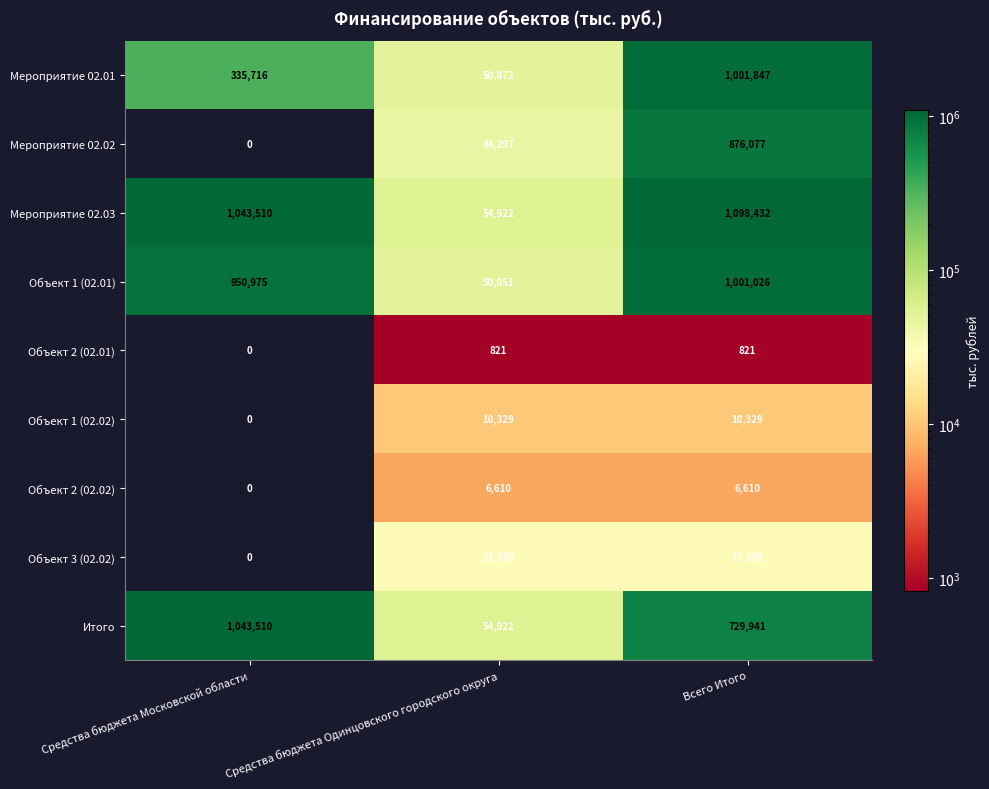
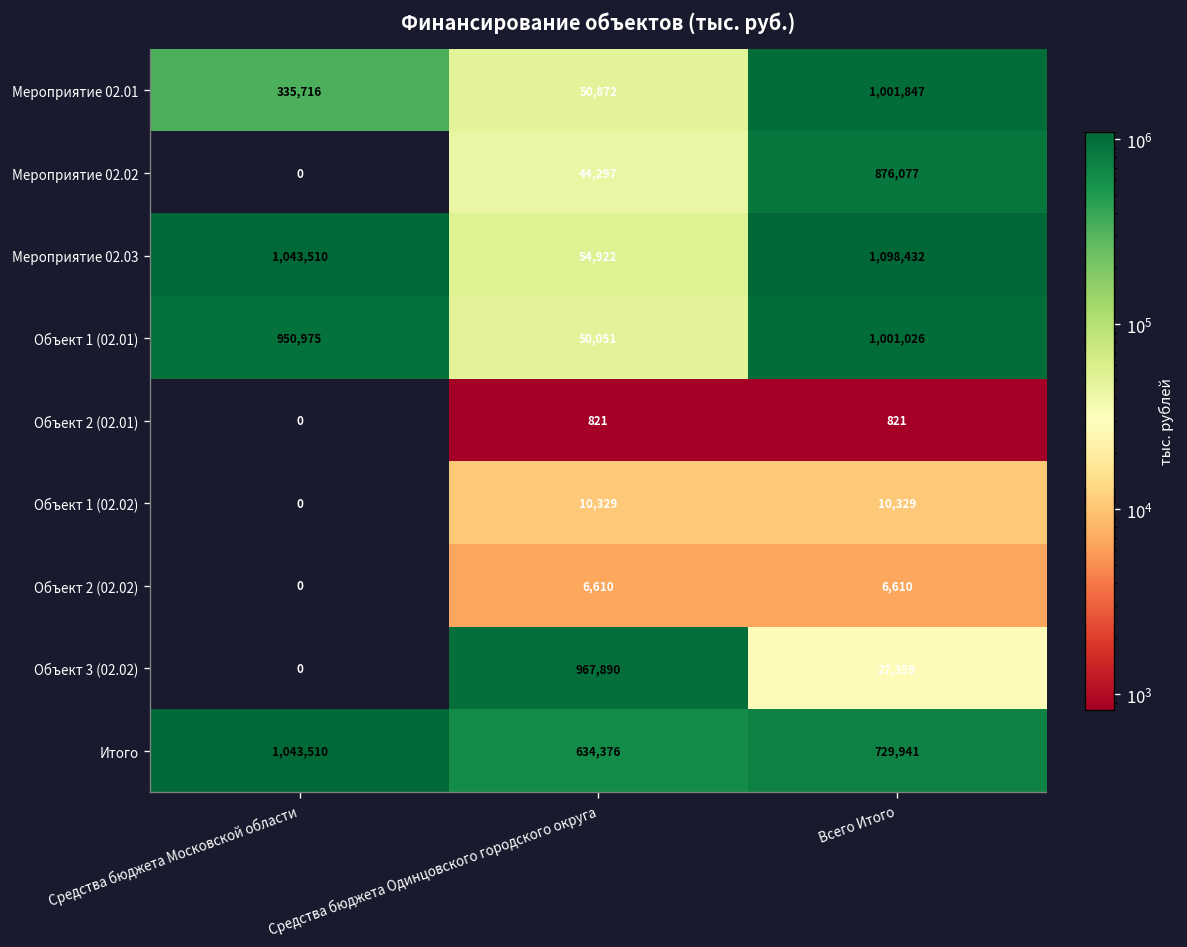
Объект 3 (02.02), Средства бюджета Одинцовского городского округа: 27,359 -> 967,890
Итого, Средства бюджета Одинцовского городского округа: 54,922 -> 634,376
